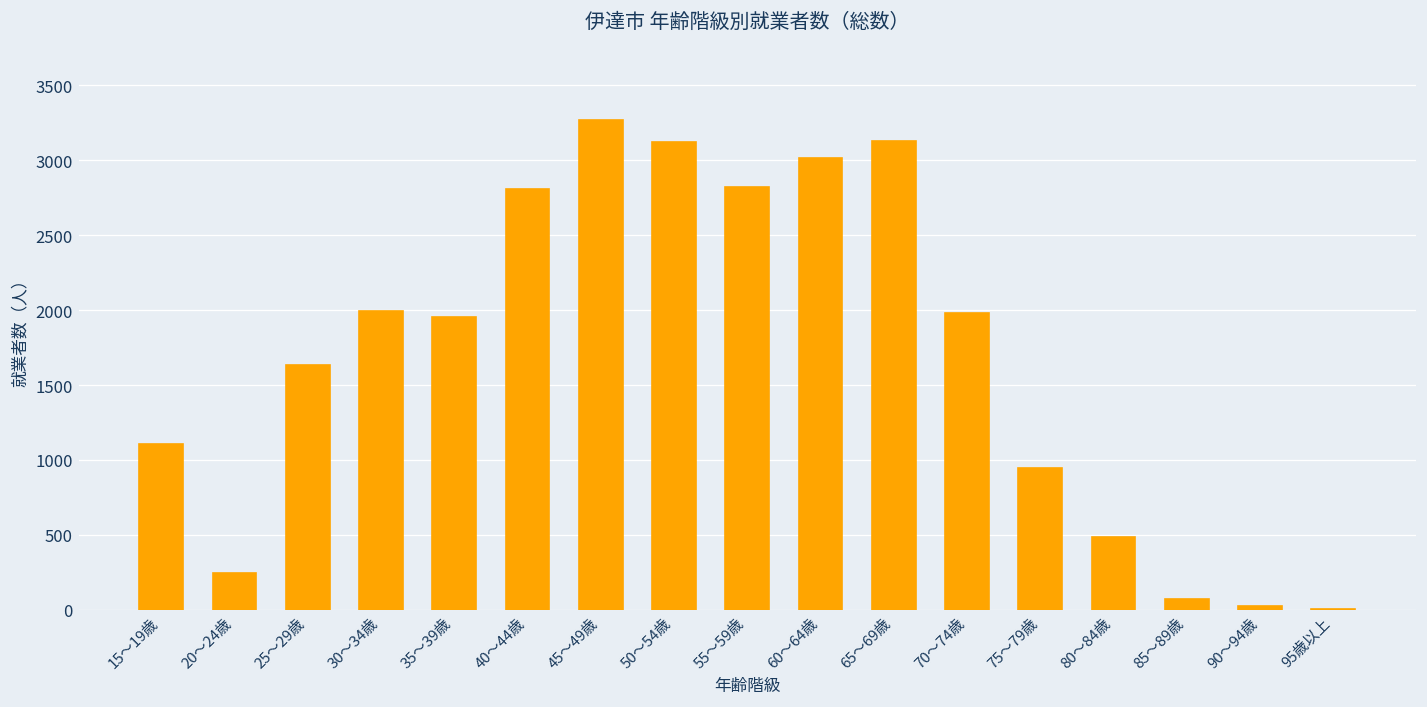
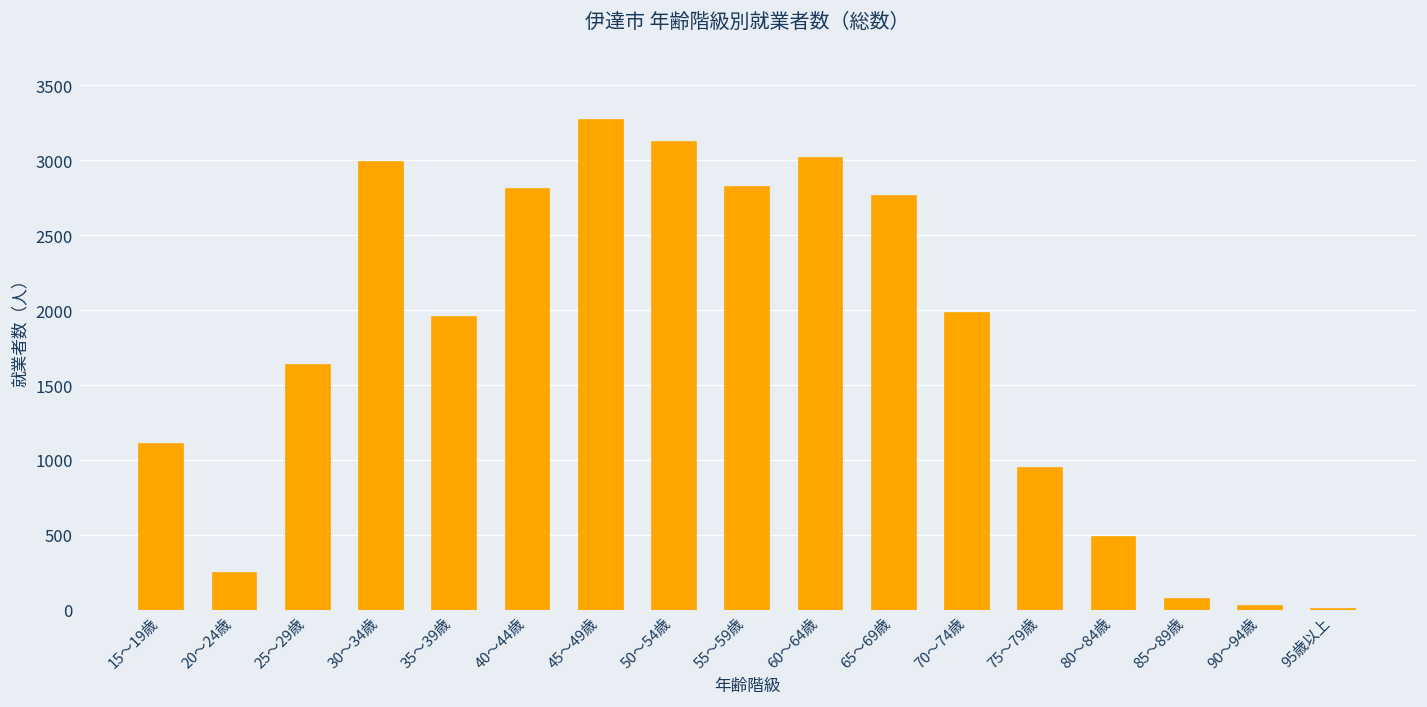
30～34歳: 1990 -> 2990
65～69歳: 3130 -> 2760
